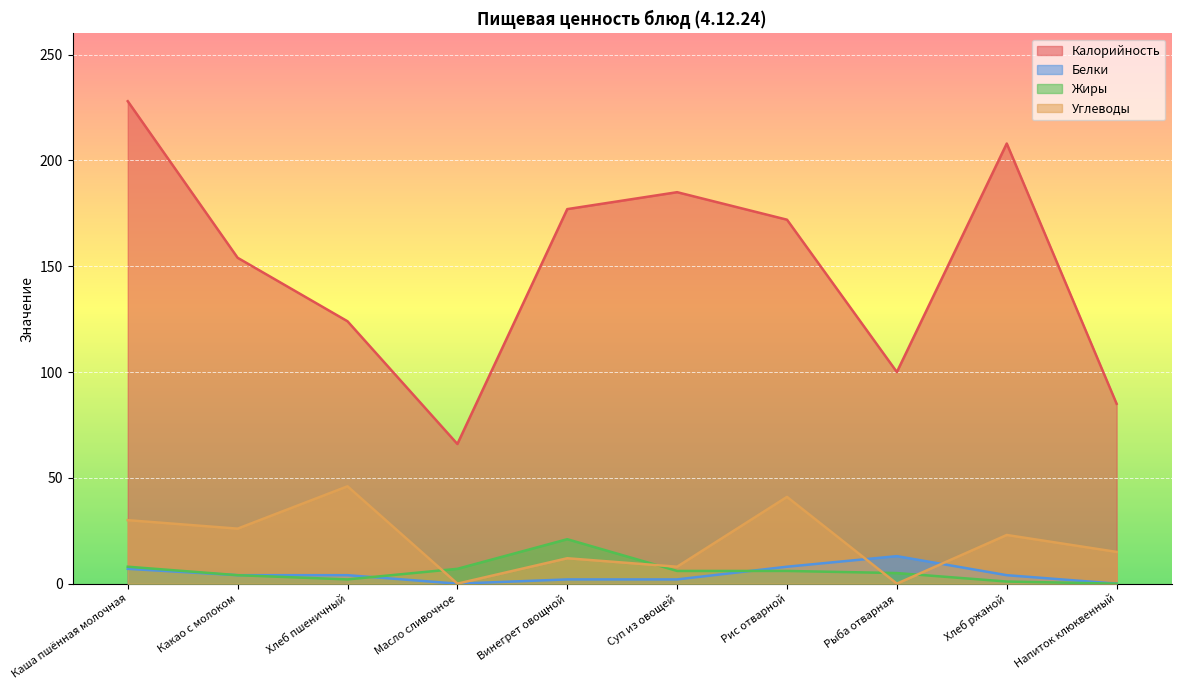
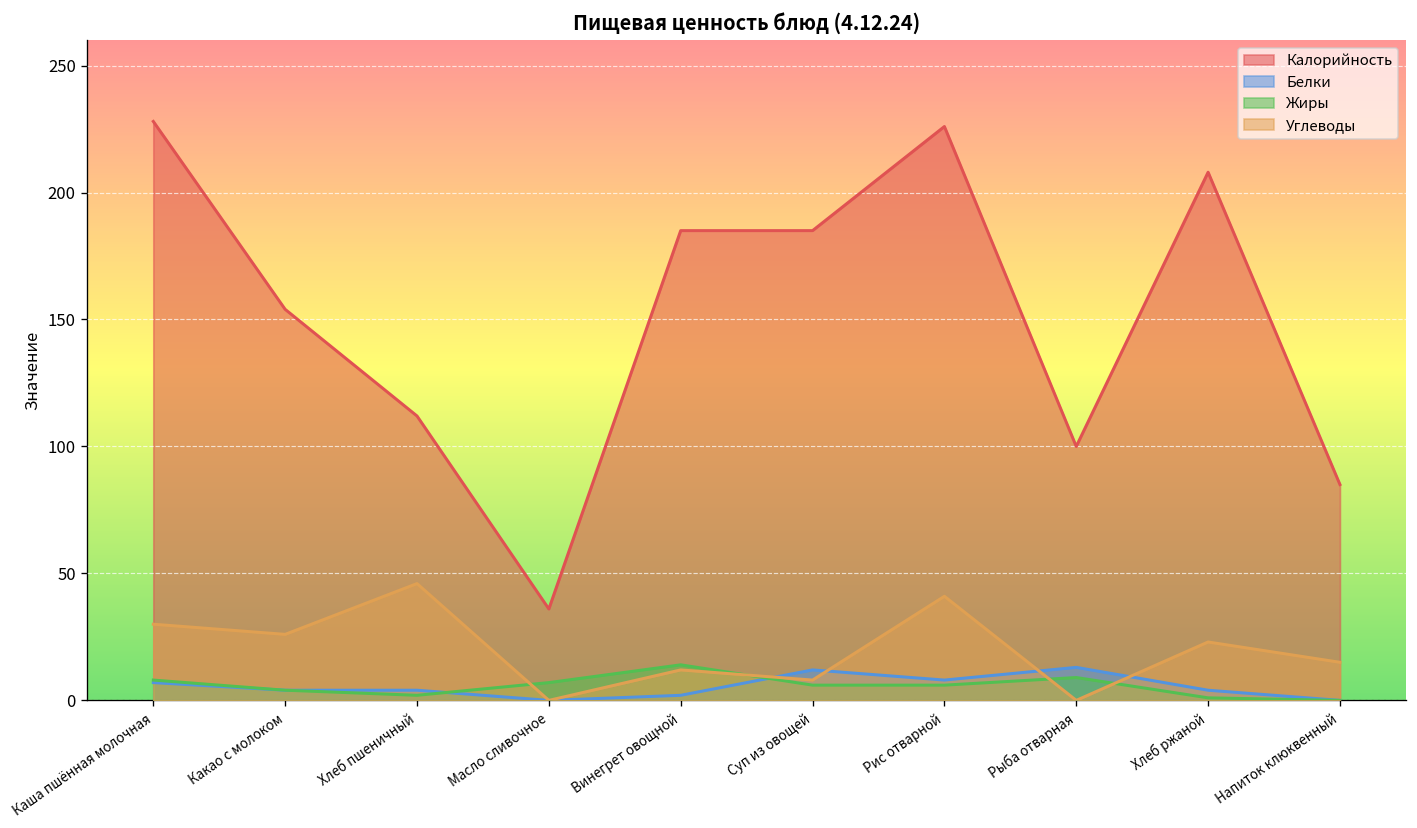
Калорийность, Хлеб пшеничный: 124 -> 112
Калорийность, Масло сливочное: 66 -> 36
Калорийность, Винегрет овощной: 177 -> 185
Жиры, Винегрет овощной: 21 -> 14
Белки, Суп из овощей: 2 -> 12
Калорийность, Рис отварной: 172 -> 226
Жиры, Рыба отварная: 5 -> 9
